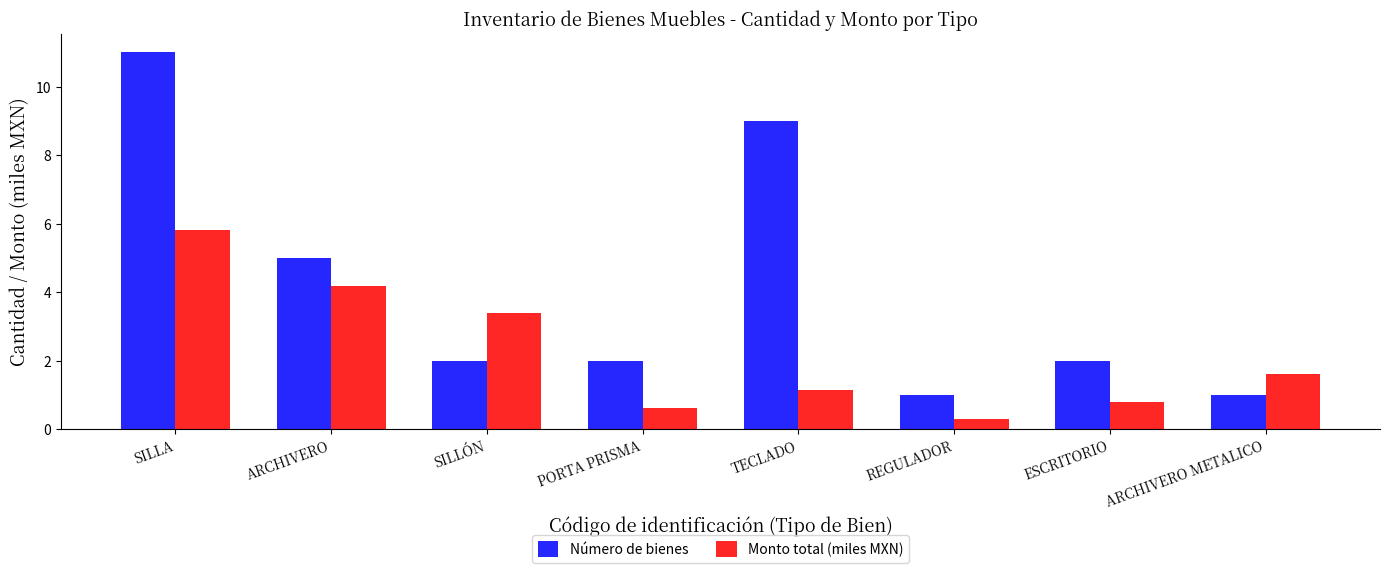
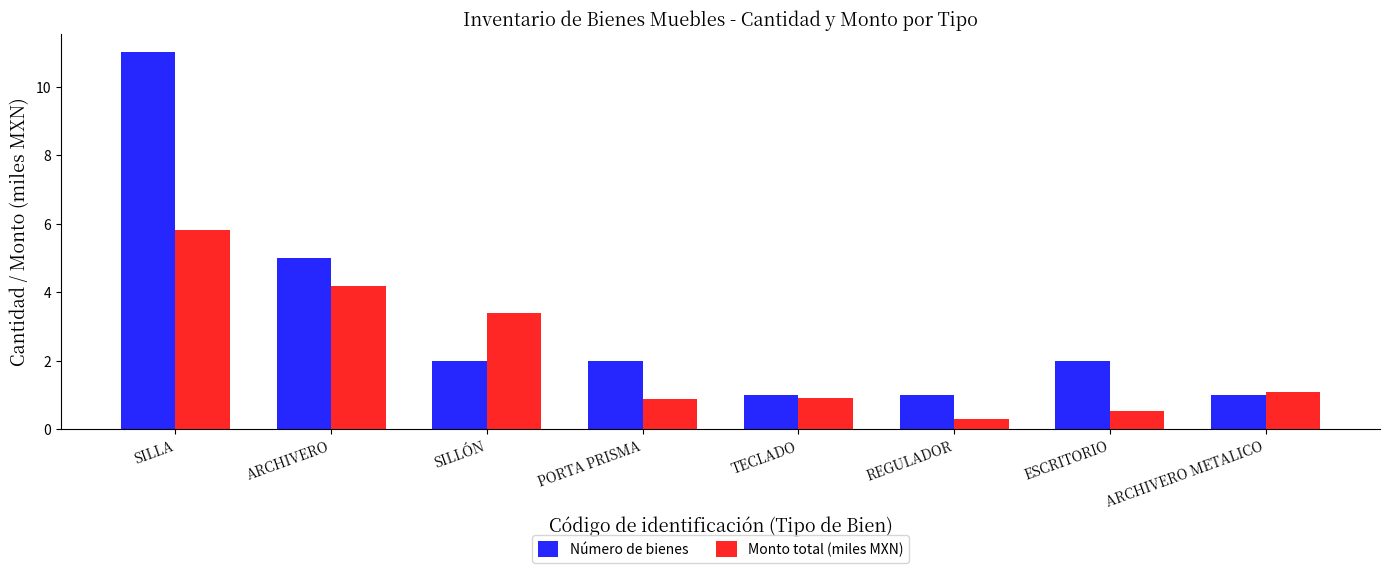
Monto total (miles MXN), PORTA PRISMA: 0.6 -> 0.9
Número de bienes, TECLADO: 9 -> 1
Monto total (miles MXN), TECLADO: 1.2 -> 0.9
Monto total (miles MXN), ESCRITORIO: 0.8 -> 0.5
Monto total (miles MXN), ARCHIVERO METALICO: 1.6 -> 1.1
